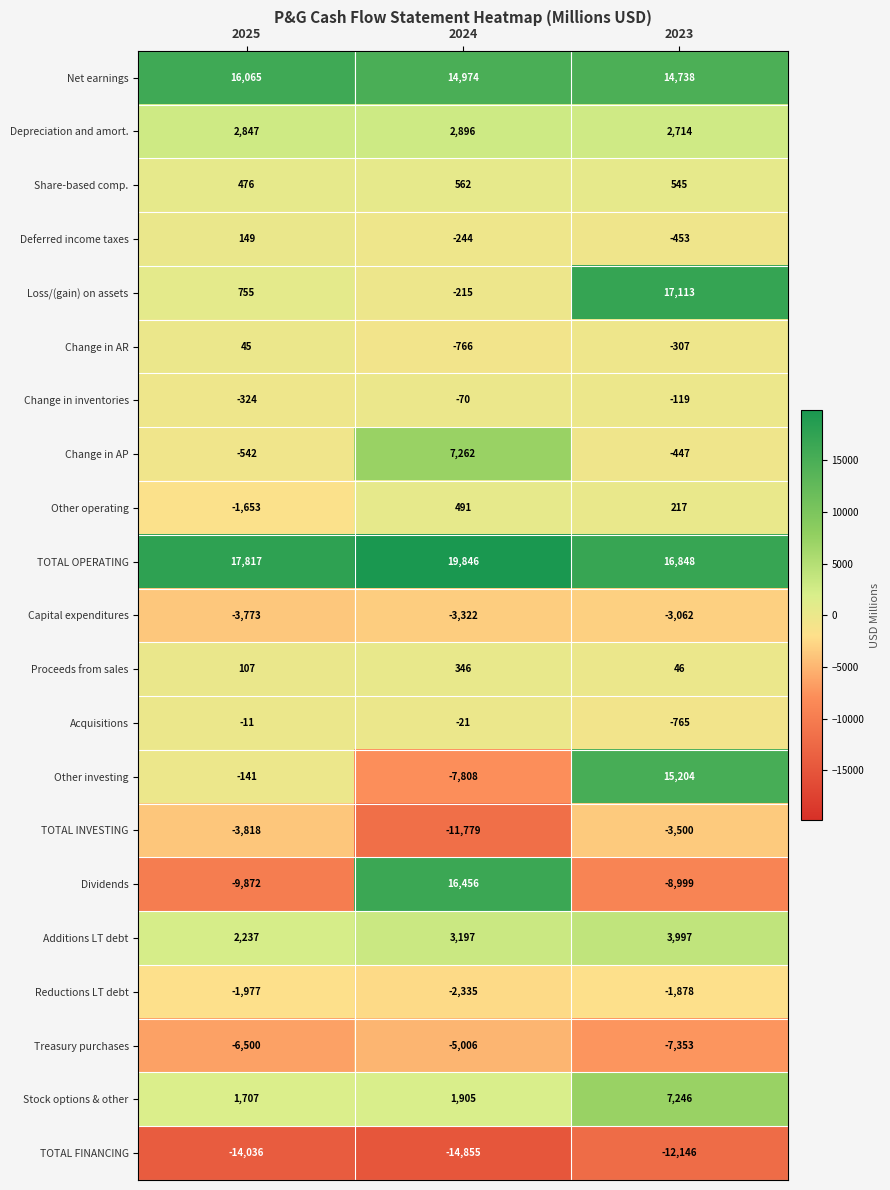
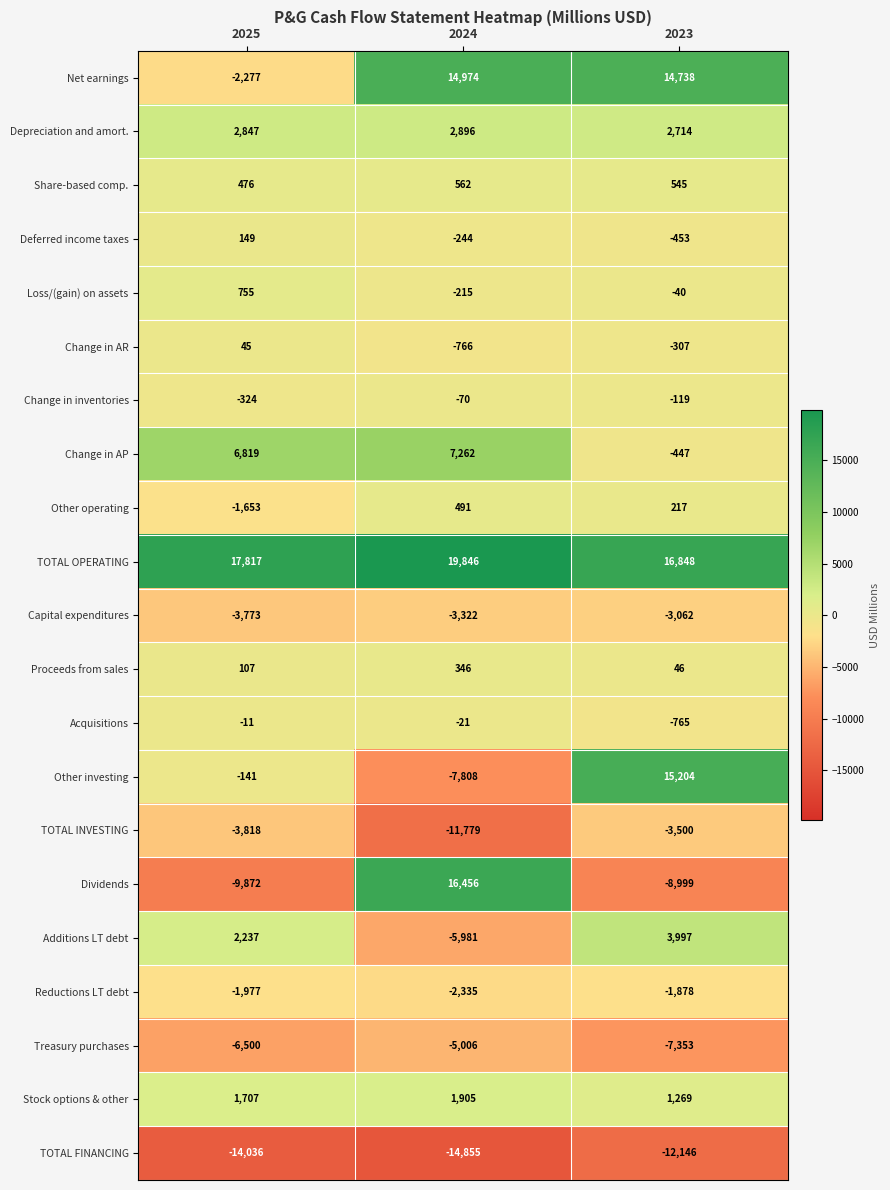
Net earnings, 2025: 16,065 -> -2,277
Loss/(gain) on assets, 2023: 17,113 -> -40
Change in AP, 2025: -542 -> 6,819
Additions LT debt, 2024: 3,197 -> -5,981
Stock options & other, 2023: 7,246 -> 1,269
